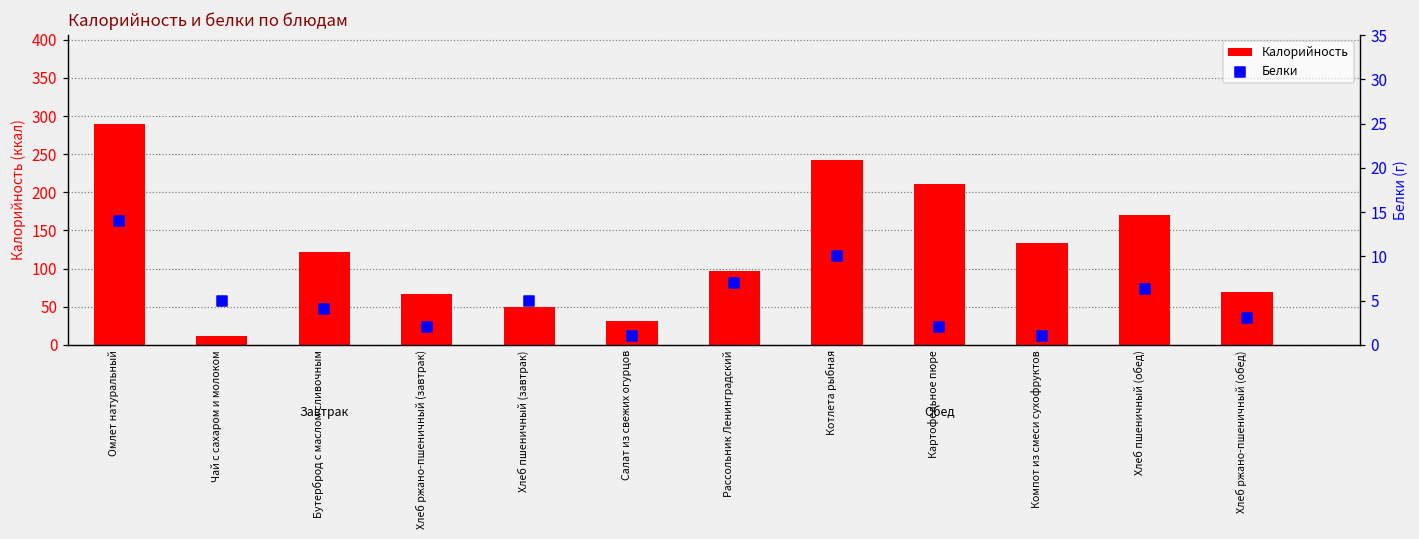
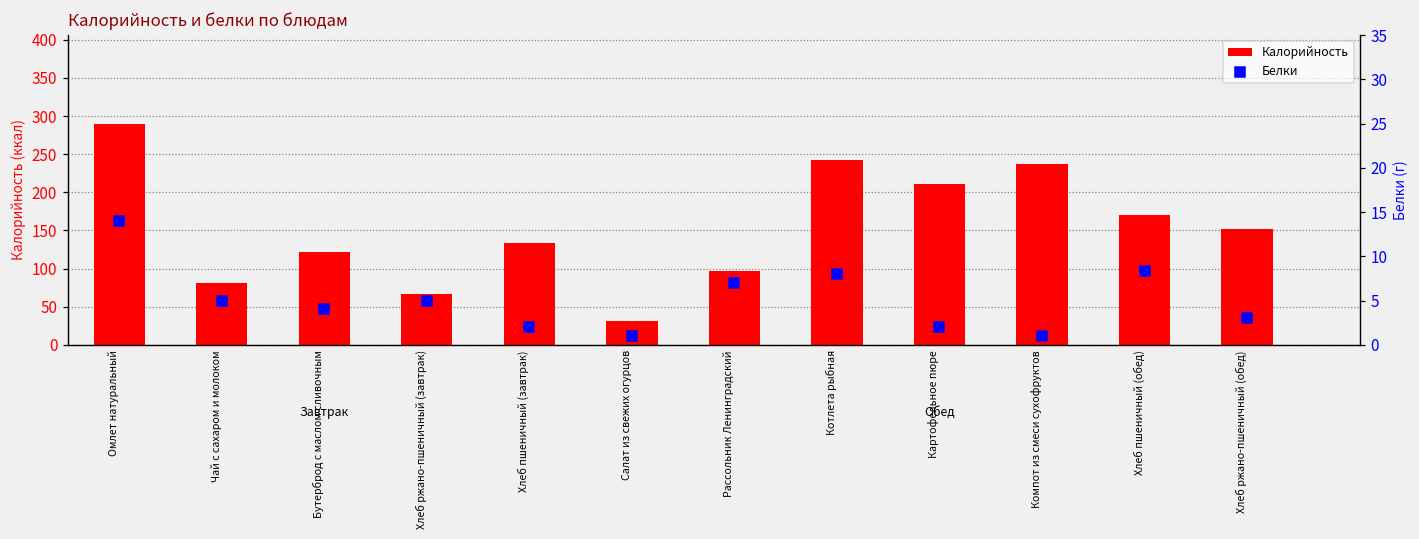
Калорийность, Чай с сахаром и молоком: 10 -> 80
Калорийность, Хлеб пшеничный (завтрак): 50 -> 130
Калорийность, Компот из смеси сухофруктов: 130 -> 240
Калорийность, Хлеб ржано-пшеничный (обед): 70 -> 150
Белки, Хлеб ржано-пшеничный (завтрак): 2 -> 5
Белки, Хлеб пшеничный (завтрак): 5 -> 2
Белки, Котлета рыбная: 10 -> 8
Белки, Хлеб пшеничный (обед): 6 -> 8
